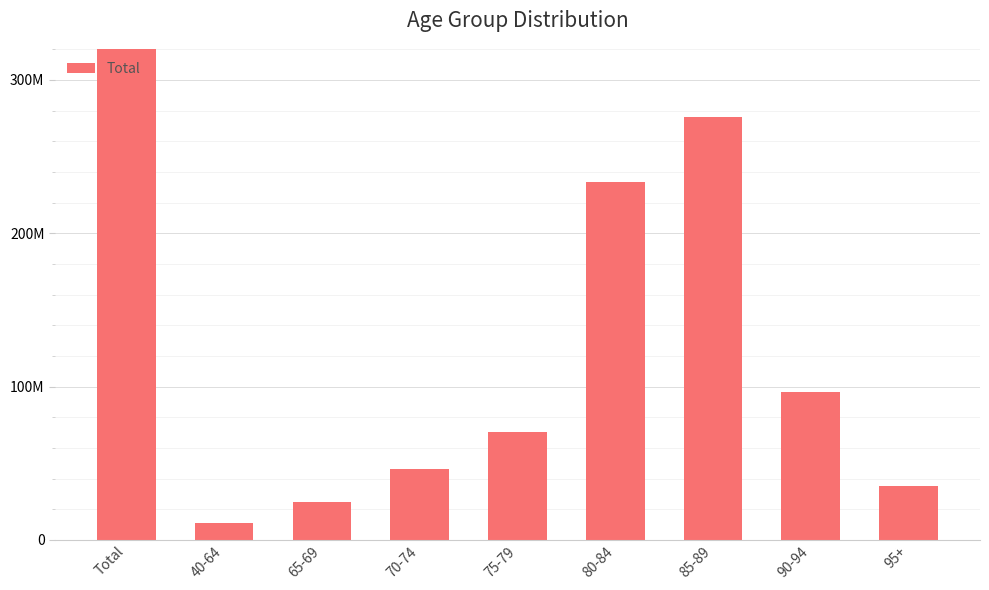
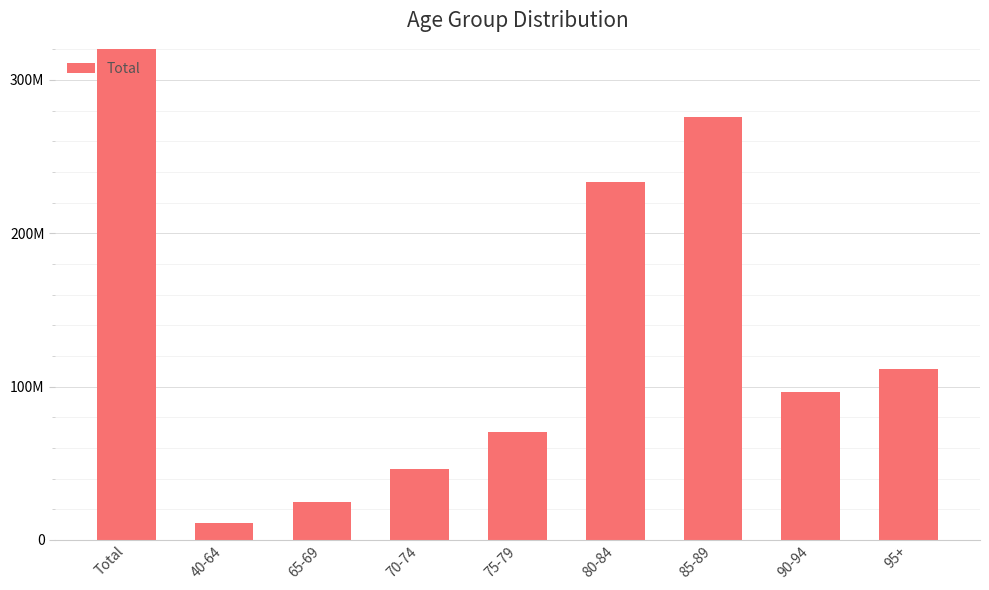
95+: 35000000 -> 111000000
